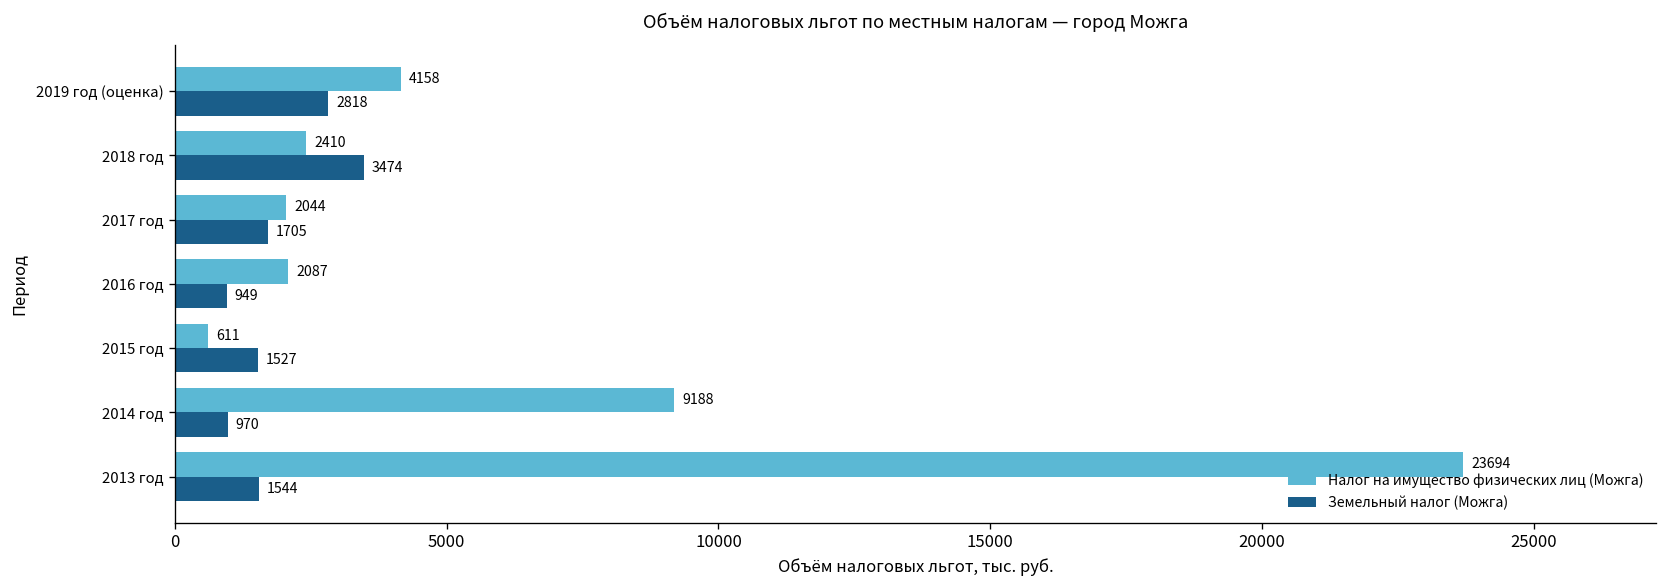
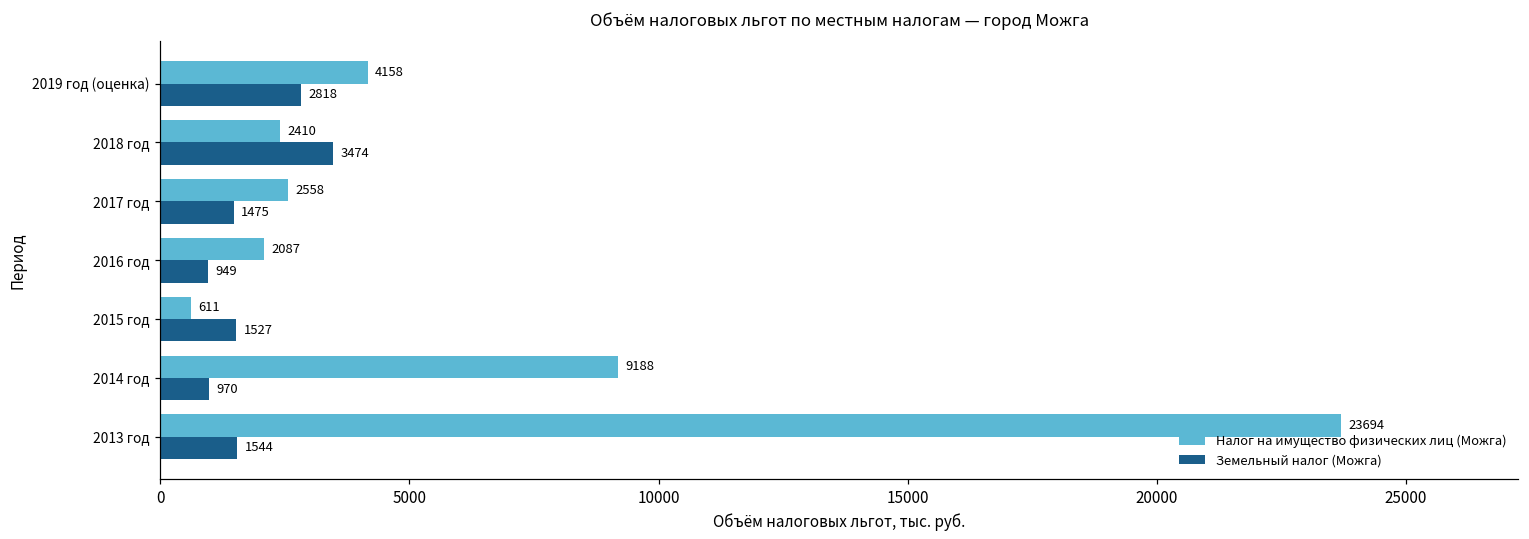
Налог на имущество физических лиц (Можга), 2017 год: 2044 -> 2558
Земельный налог (Можга), 2017 год: 1705 -> 1475
